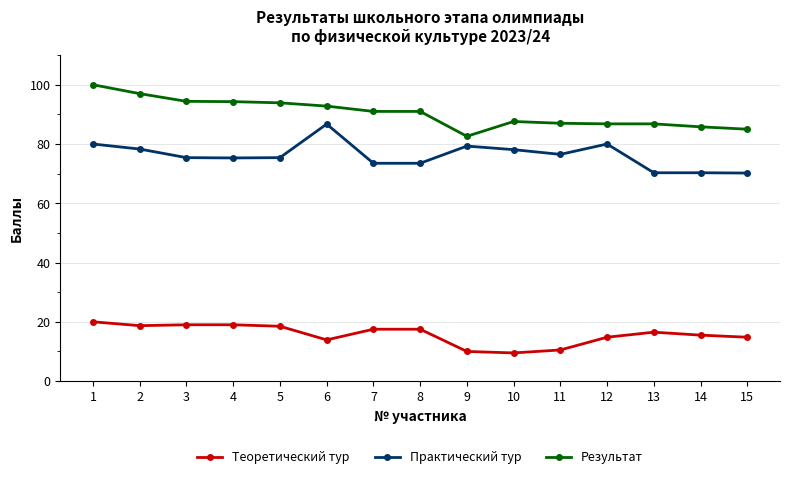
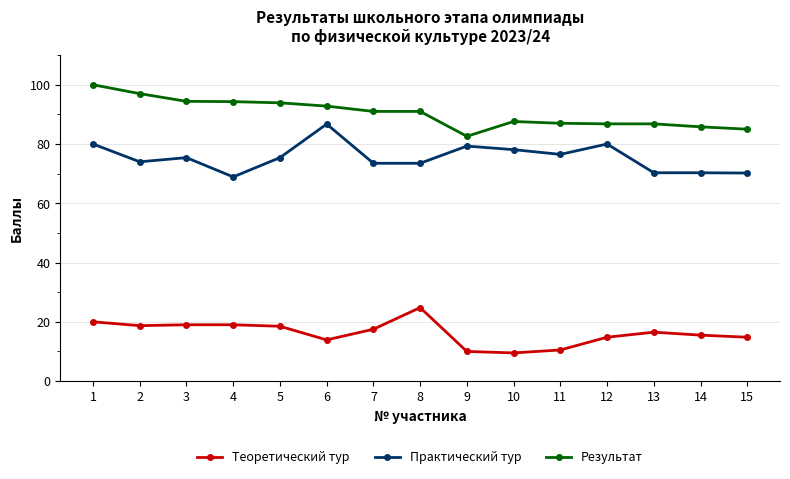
Практический тур, 2: 78 -> 74
Практический тур, 4: 75 -> 69
Теоретический тур, 8: 18 -> 25
